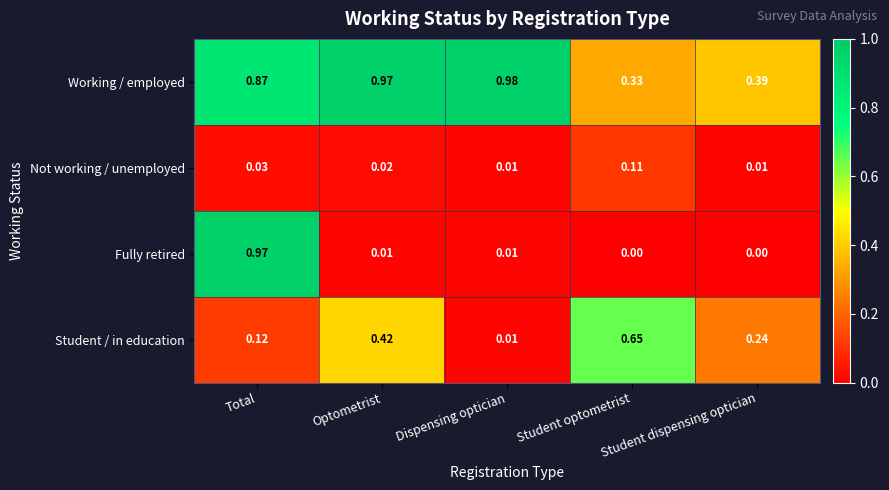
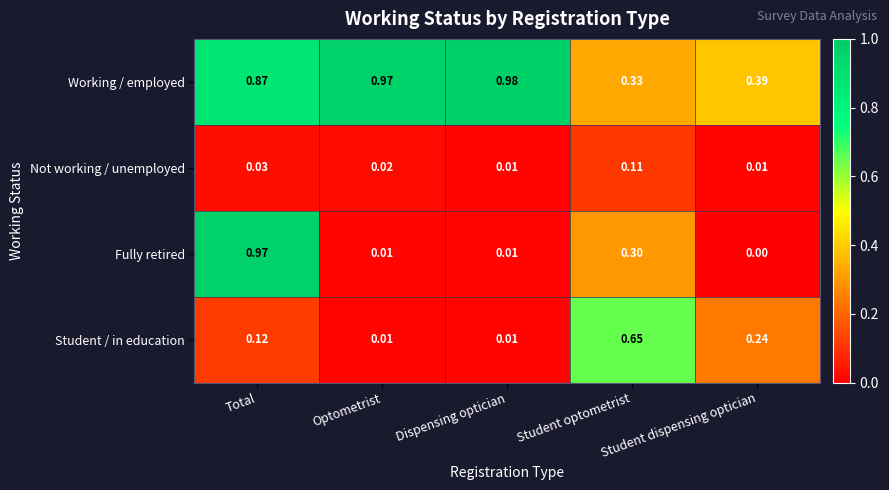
Fully retired, Student optometrist: 0.00 -> 0.30
Student / in education, Optometrist: 0.42 -> 0.01
